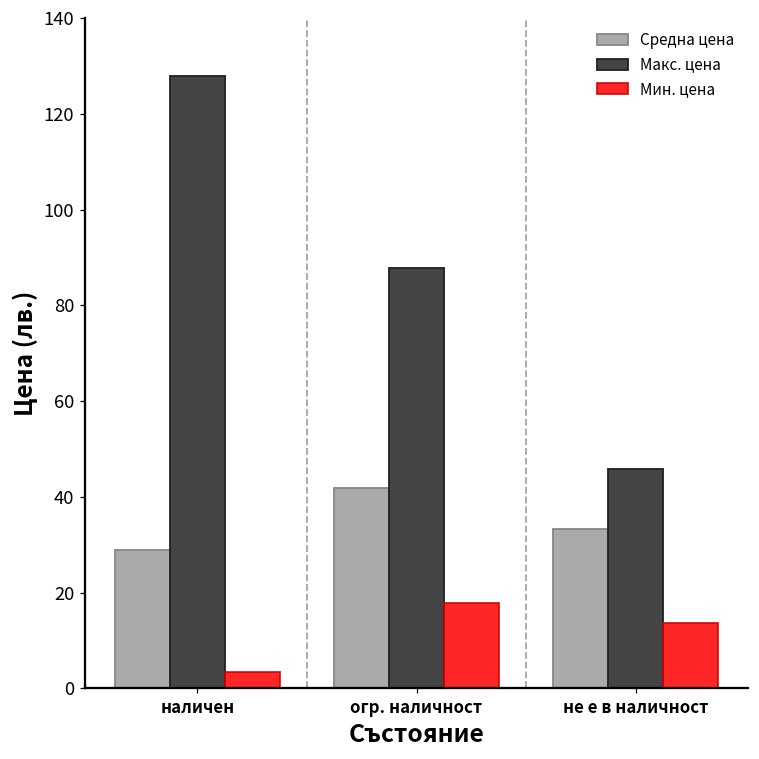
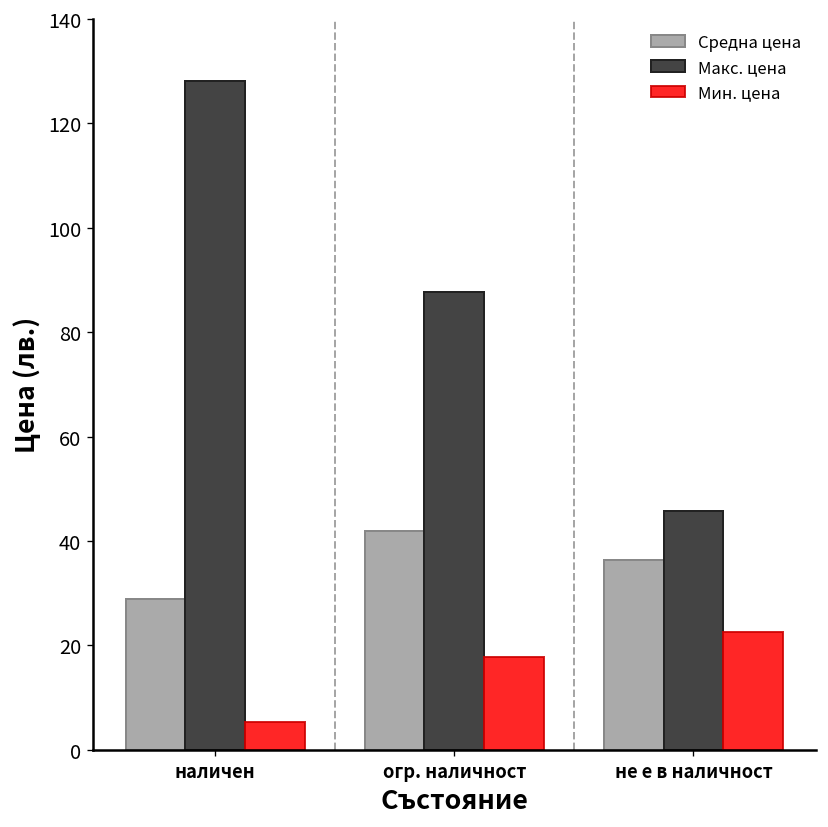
Мин. цена, наличен: 3 -> 5
Средна цена, не е в наличност: 33 -> 36
Мин. цена, не е в наличност: 14 -> 23
